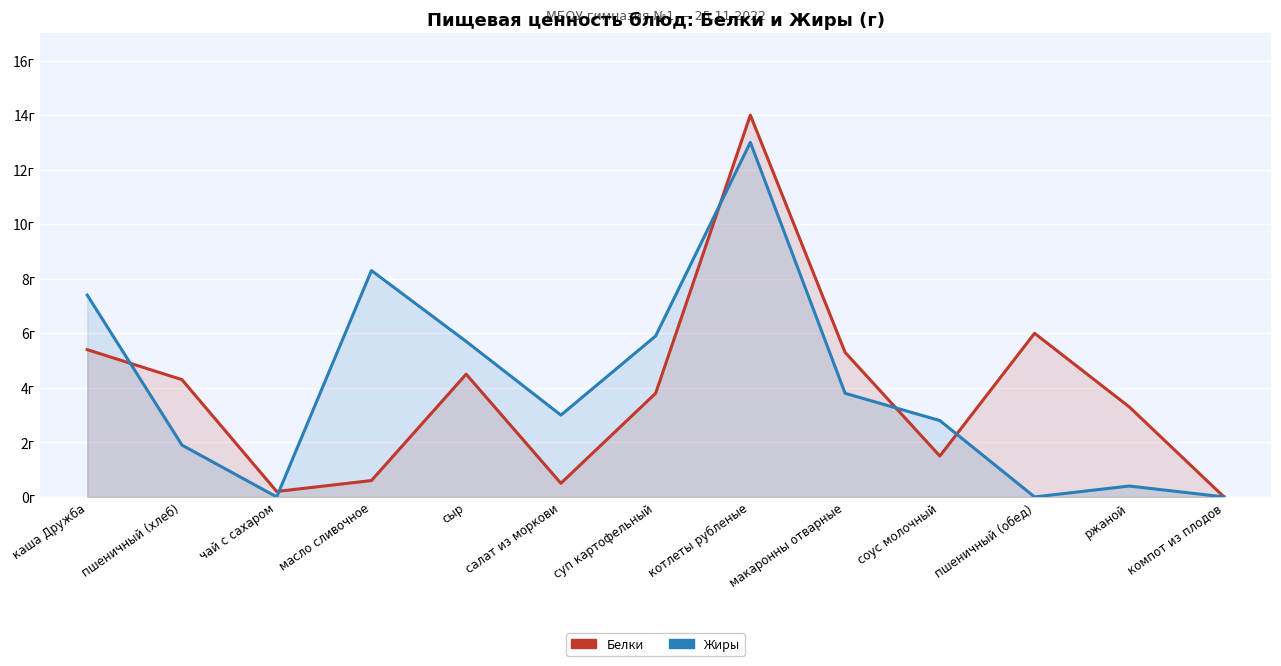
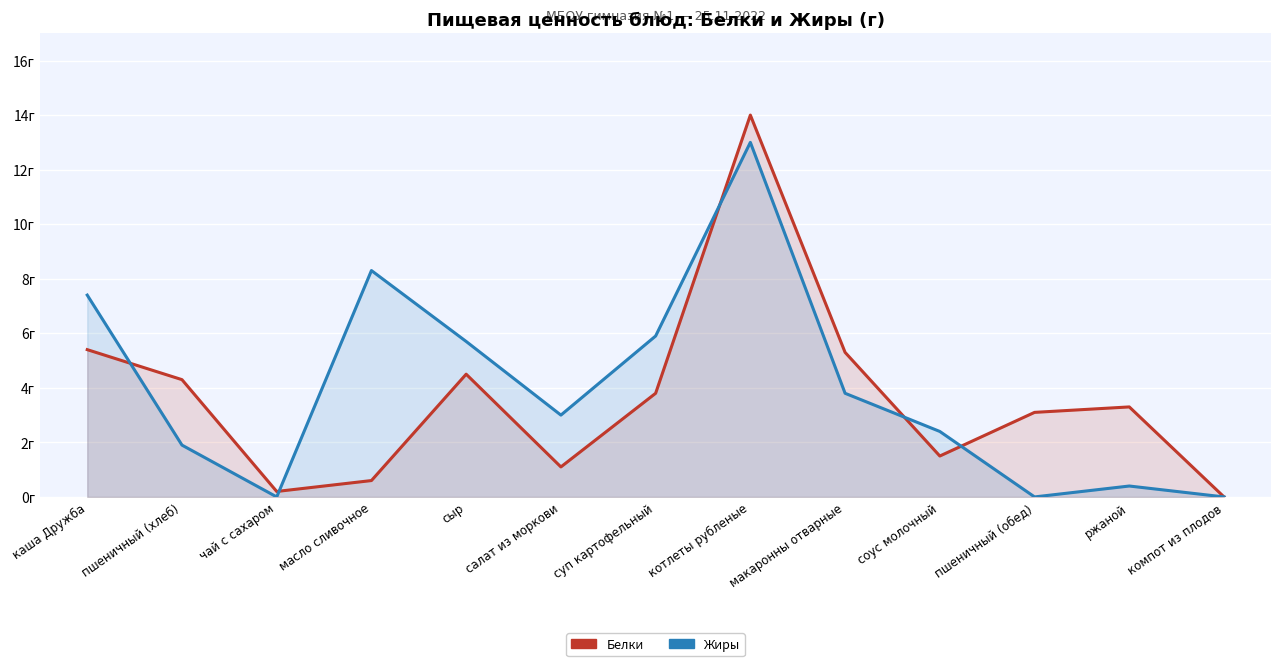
Белки, салат из моркови: 0.5г -> 1.1г
Жиры, соус молочный: 2.8г -> 2.4г
Белки, пшеничный (обед): 6.0г -> 3.1г
